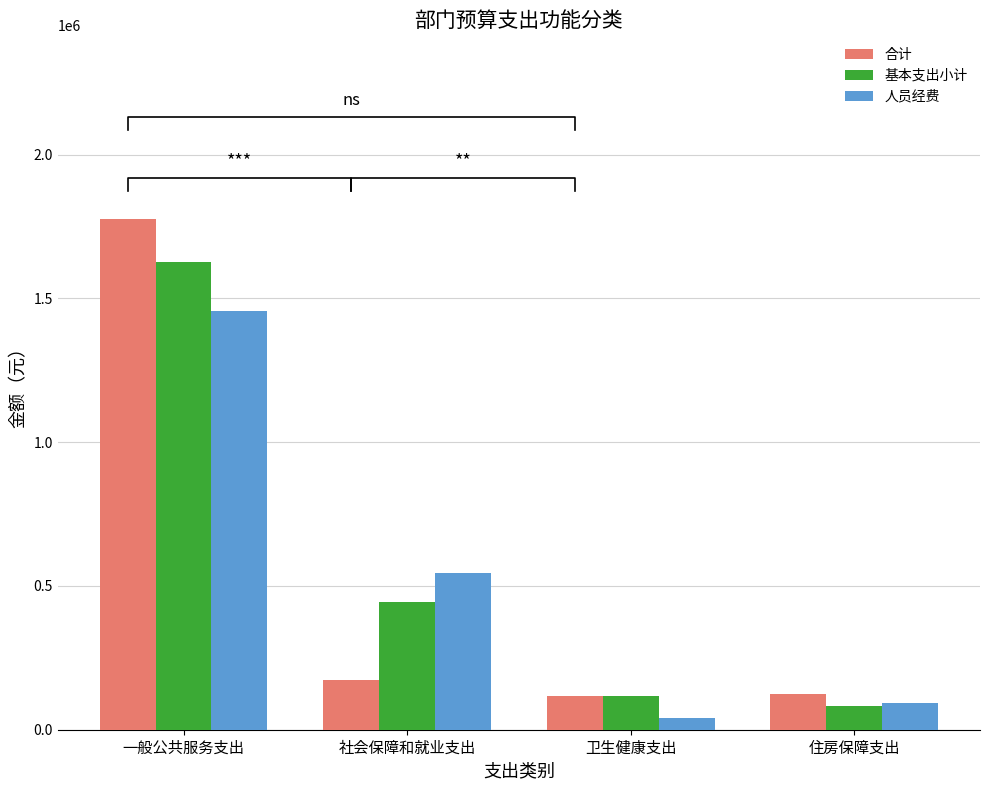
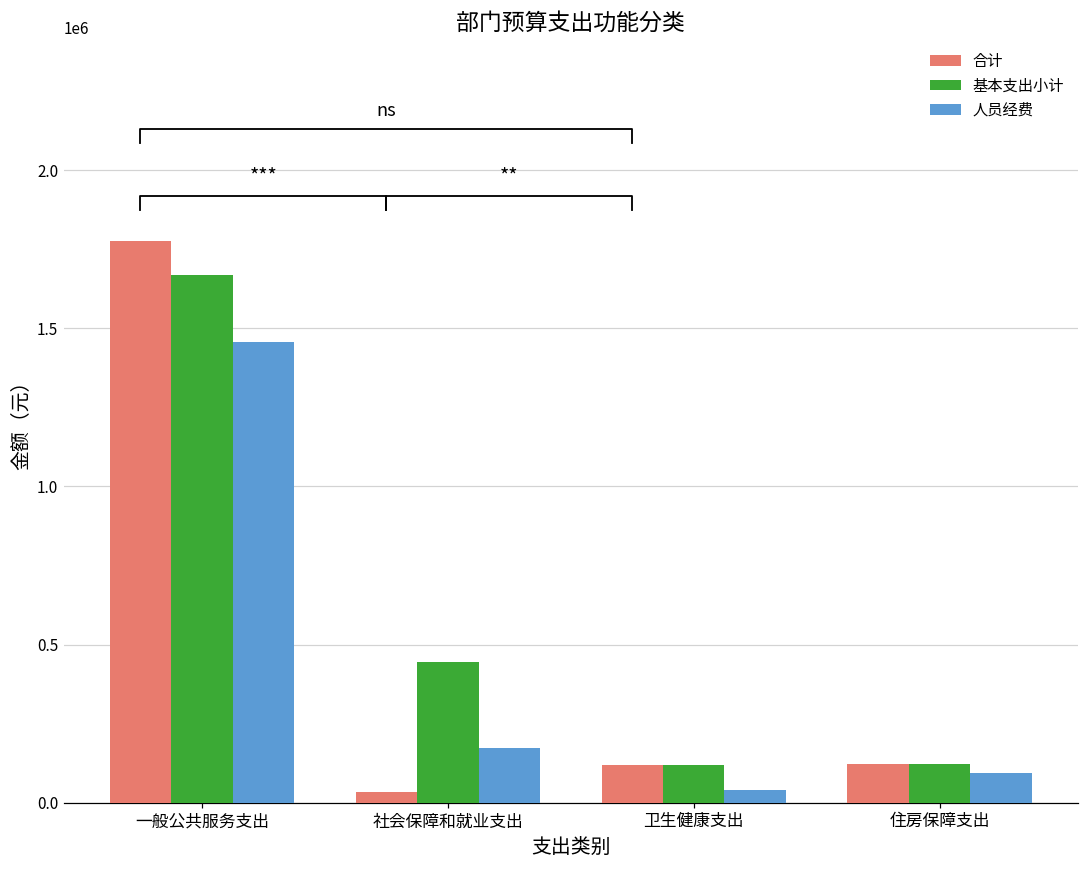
基本支出小计, 一般公共服务支出: 1630000 -> 1670000
合计, 社会保障和就业支出: 170000 -> 30000
人员经费, 社会保障和就业支出: 550000 -> 170000
基本支出小计, 住房保障支出: 80000 -> 120000
